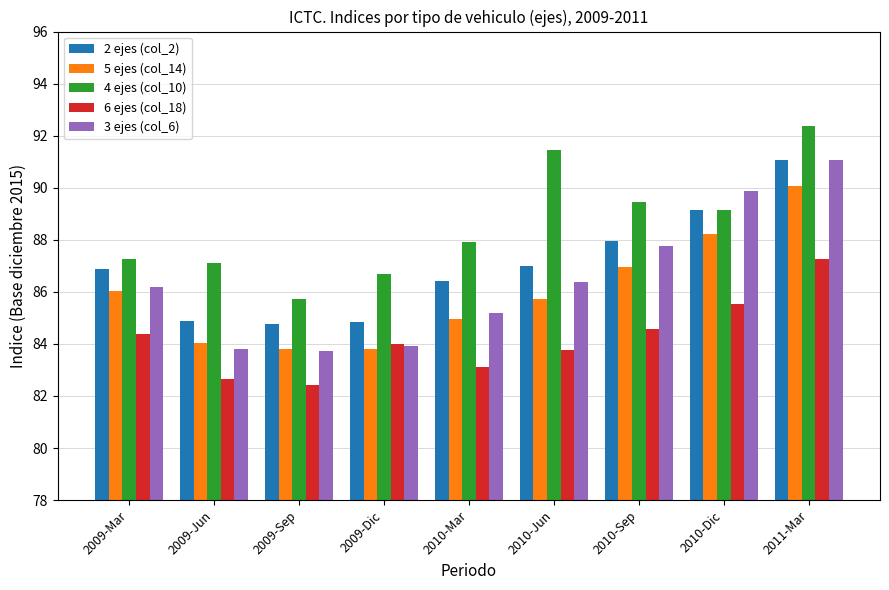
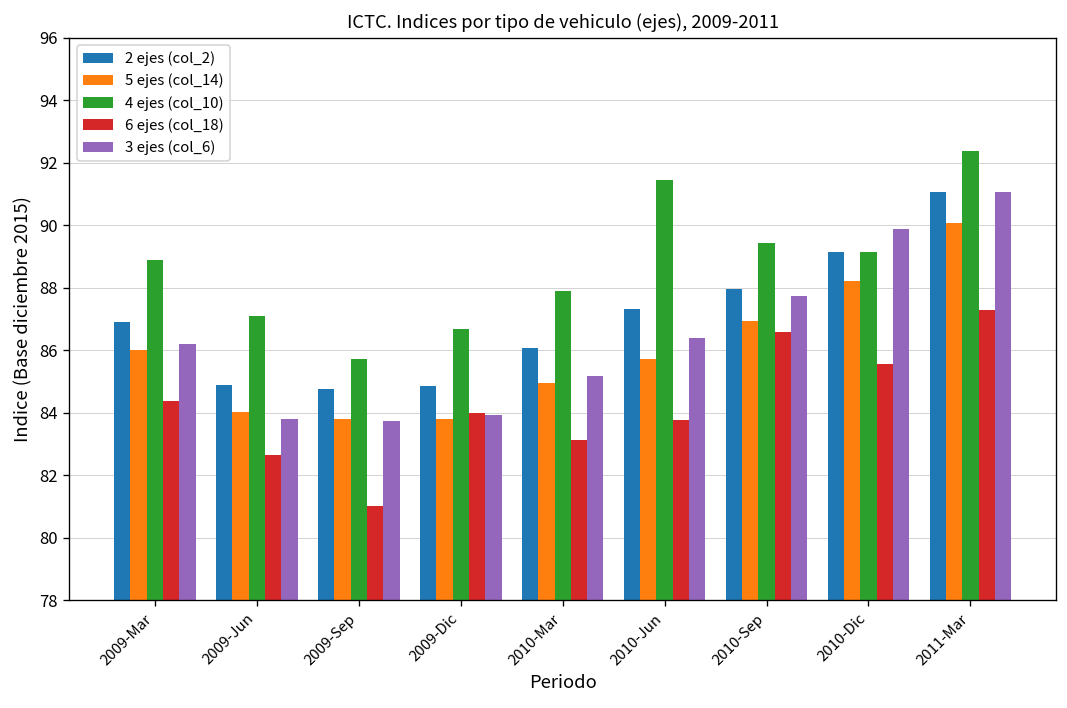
4 ejes (col_10), 2009-Mar: 87.3 -> 88.9
6 ejes (col_18), 2009-Sep: 82.4 -> 81.0
2 ejes (col_2), 2010-Mar: 86.4 -> 86.1
2 ejes (col_2), 2010-Jun: 87.0 -> 87.3
6 ejes (col_18), 2010-Sep: 84.6 -> 86.6
